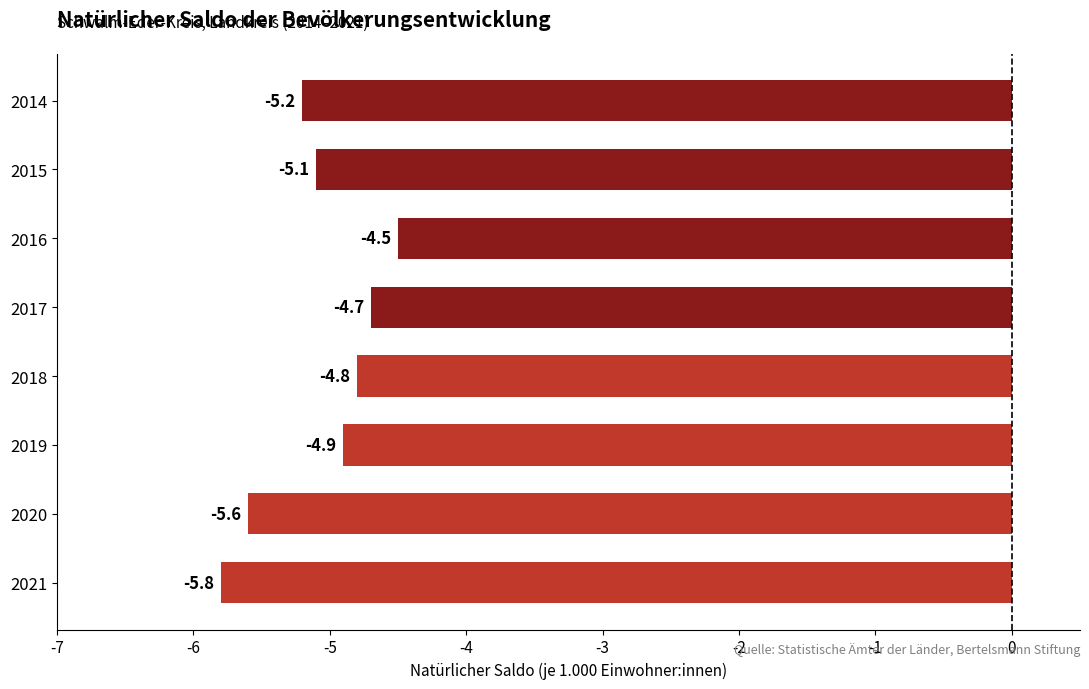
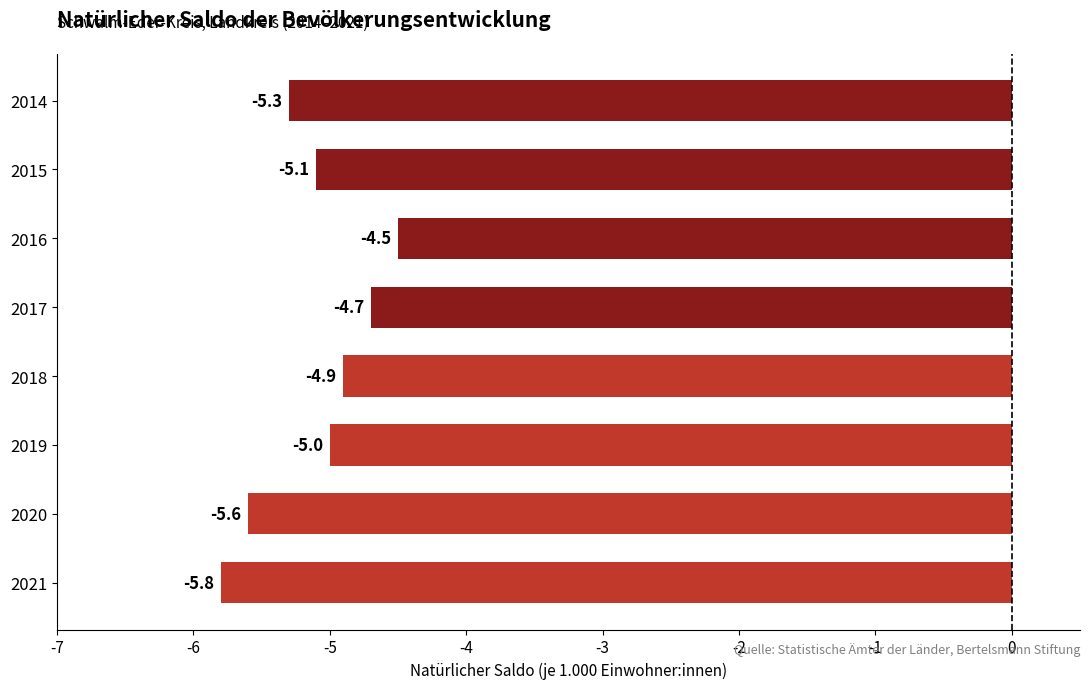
2014: -5.2 -> -5.3
2018: -4.8 -> -4.9
2019: -4.9 -> -5.0
